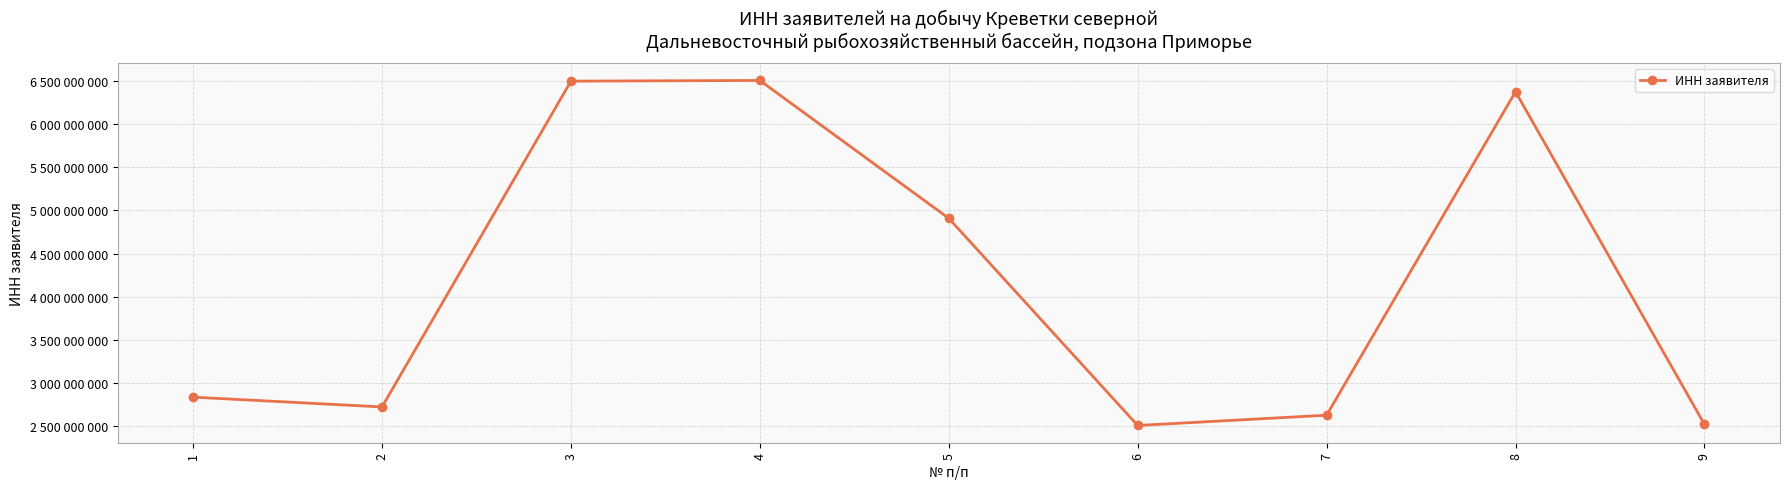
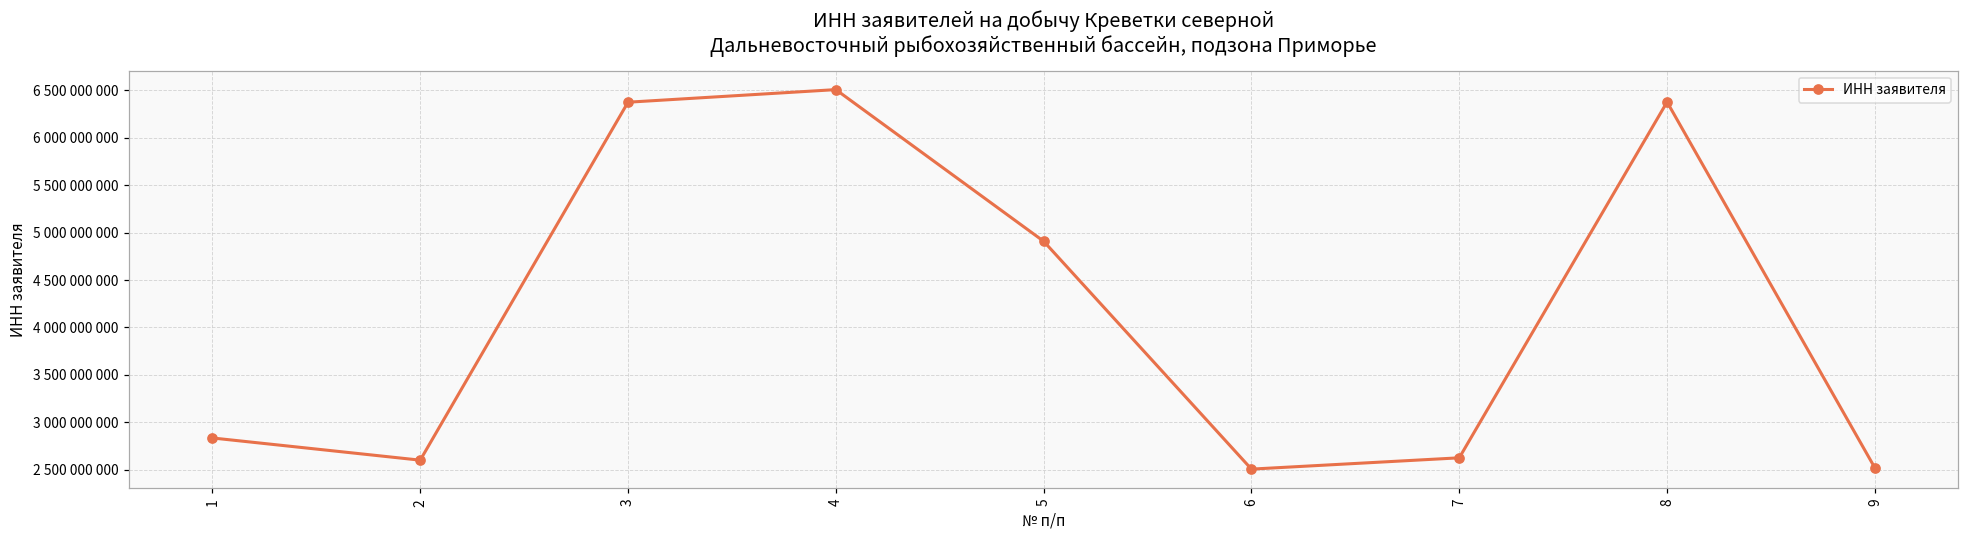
2: 2700000000 -> 2600000000
3: 6500000000 -> 6400000000
